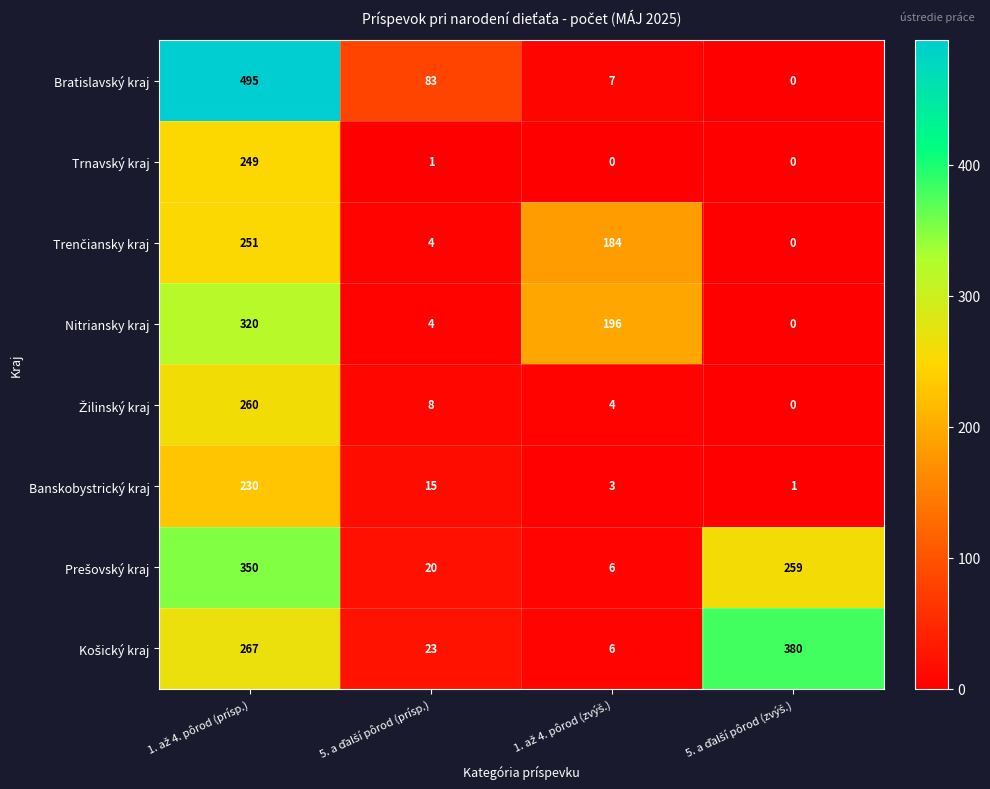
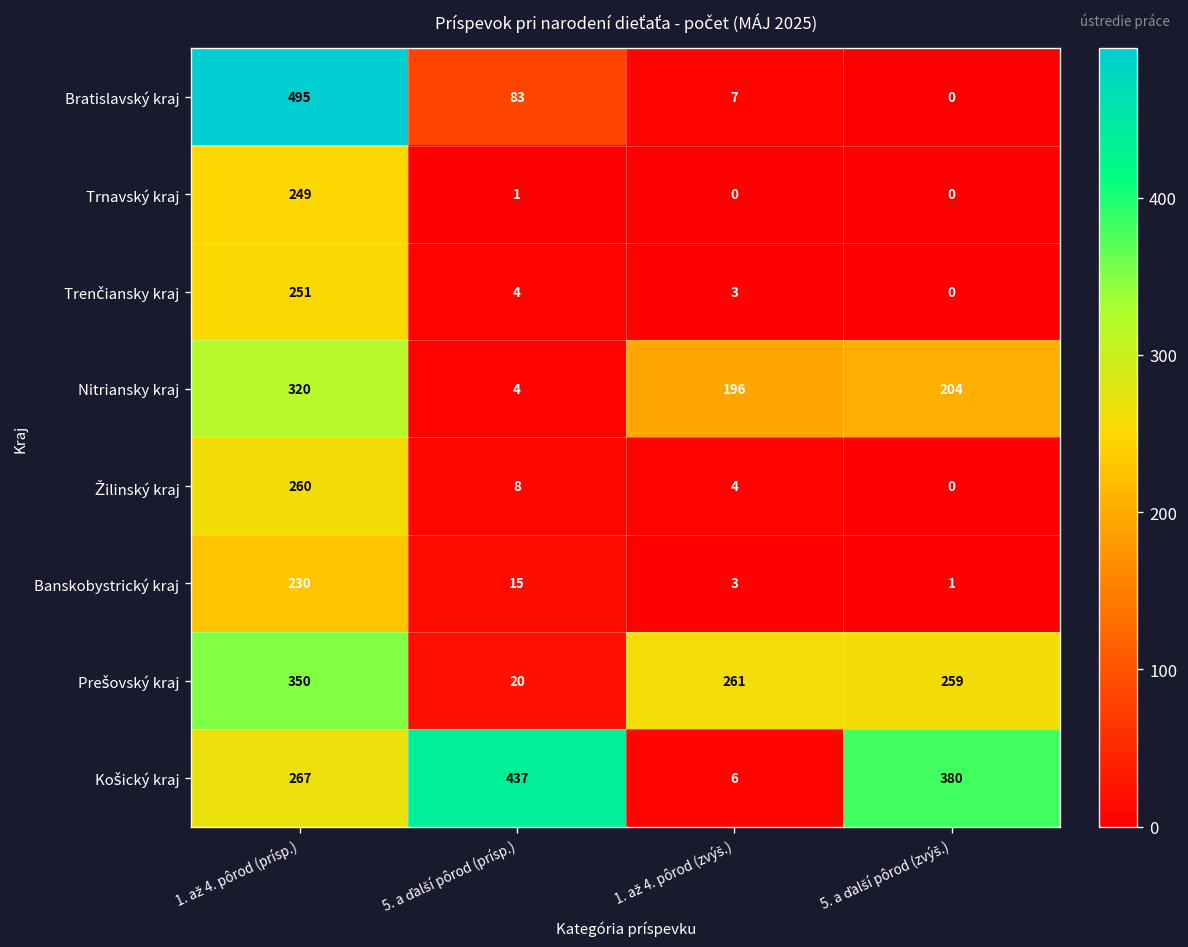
Trenčiansky kraj, 1. až 4. pôrod (zvýš.): 184 -> 3
Nitriansky kraj, 5. a ďalší pôrod (zvýš.): 0 -> 204
Prešovský kraj, 1. až 4. pôrod (zvýš.): 6 -> 261
Košický kraj, 5. a ďalší pôrod (prísp.): 23 -> 437
